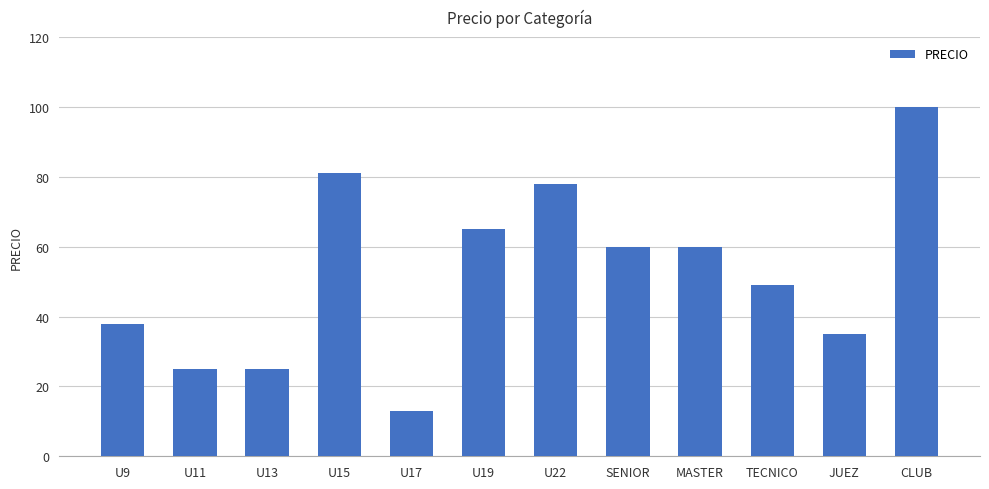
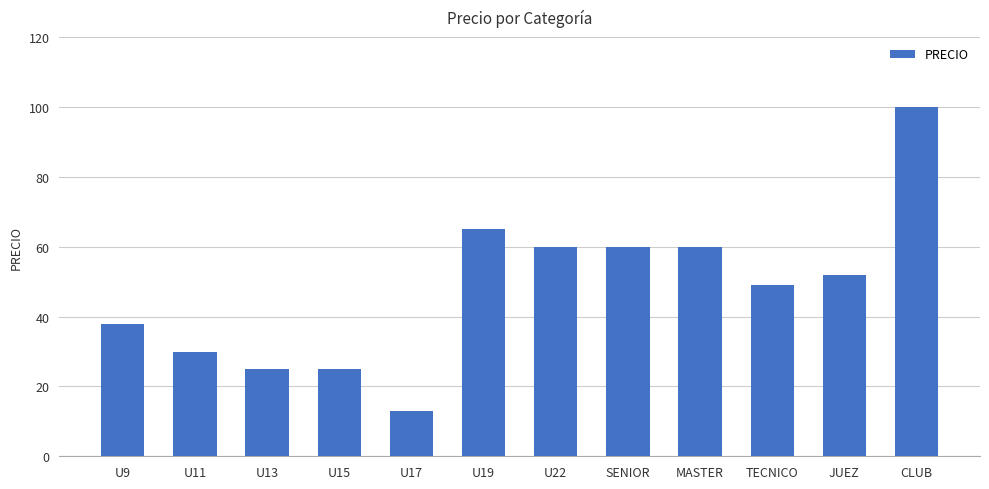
U11: 25 -> 30
U15: 81 -> 25
U22: 78 -> 60
JUEZ: 35 -> 52
